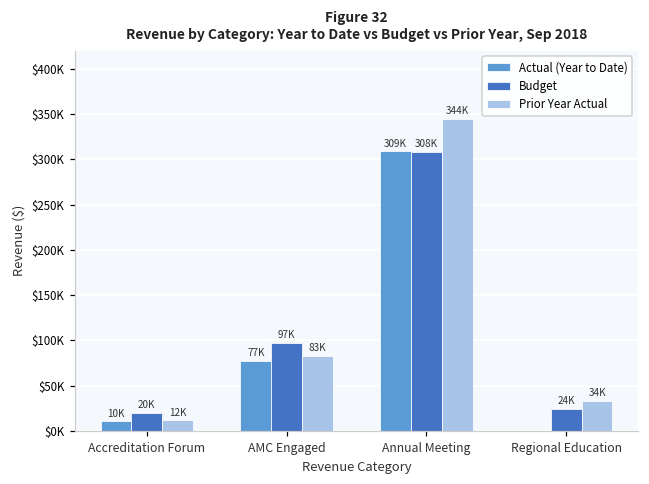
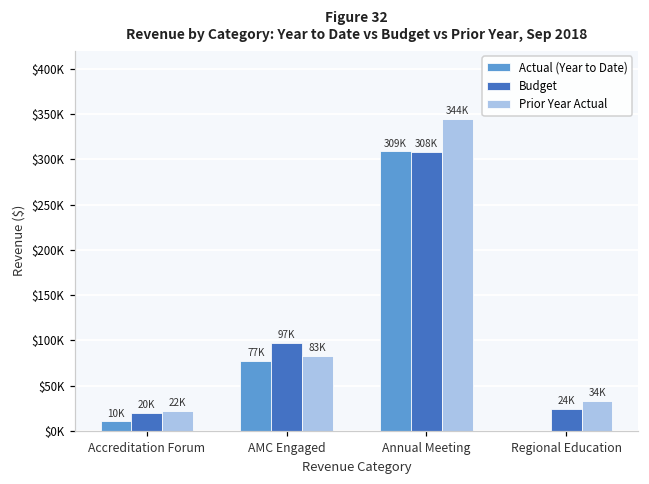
Prior Year Actual, Accreditation Forum: 12K -> 22K
